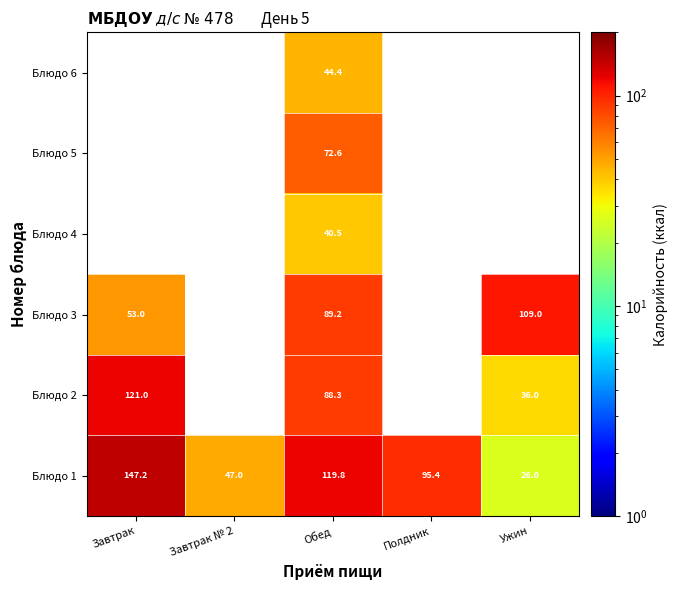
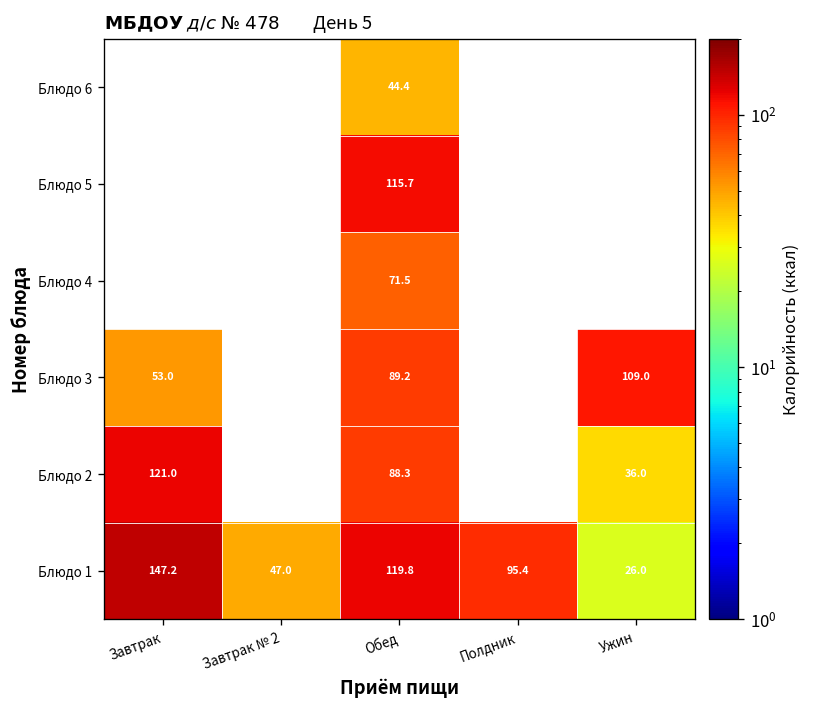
Блюдо 5, Обед: 72.6 -> 115.7
Блюдо 4, Обед: 40.5 -> 71.5
